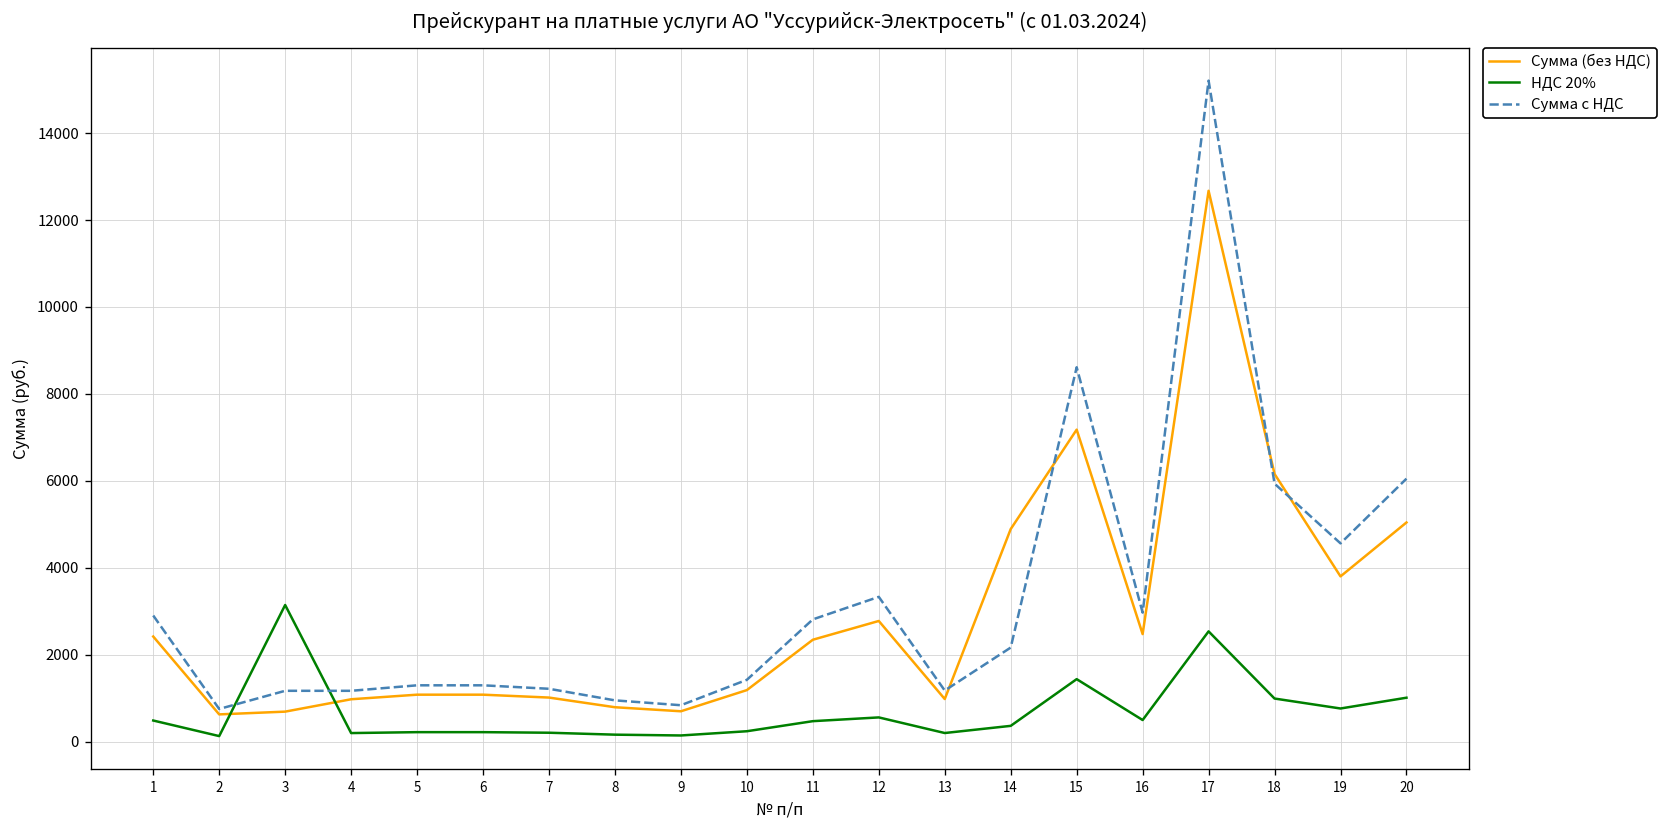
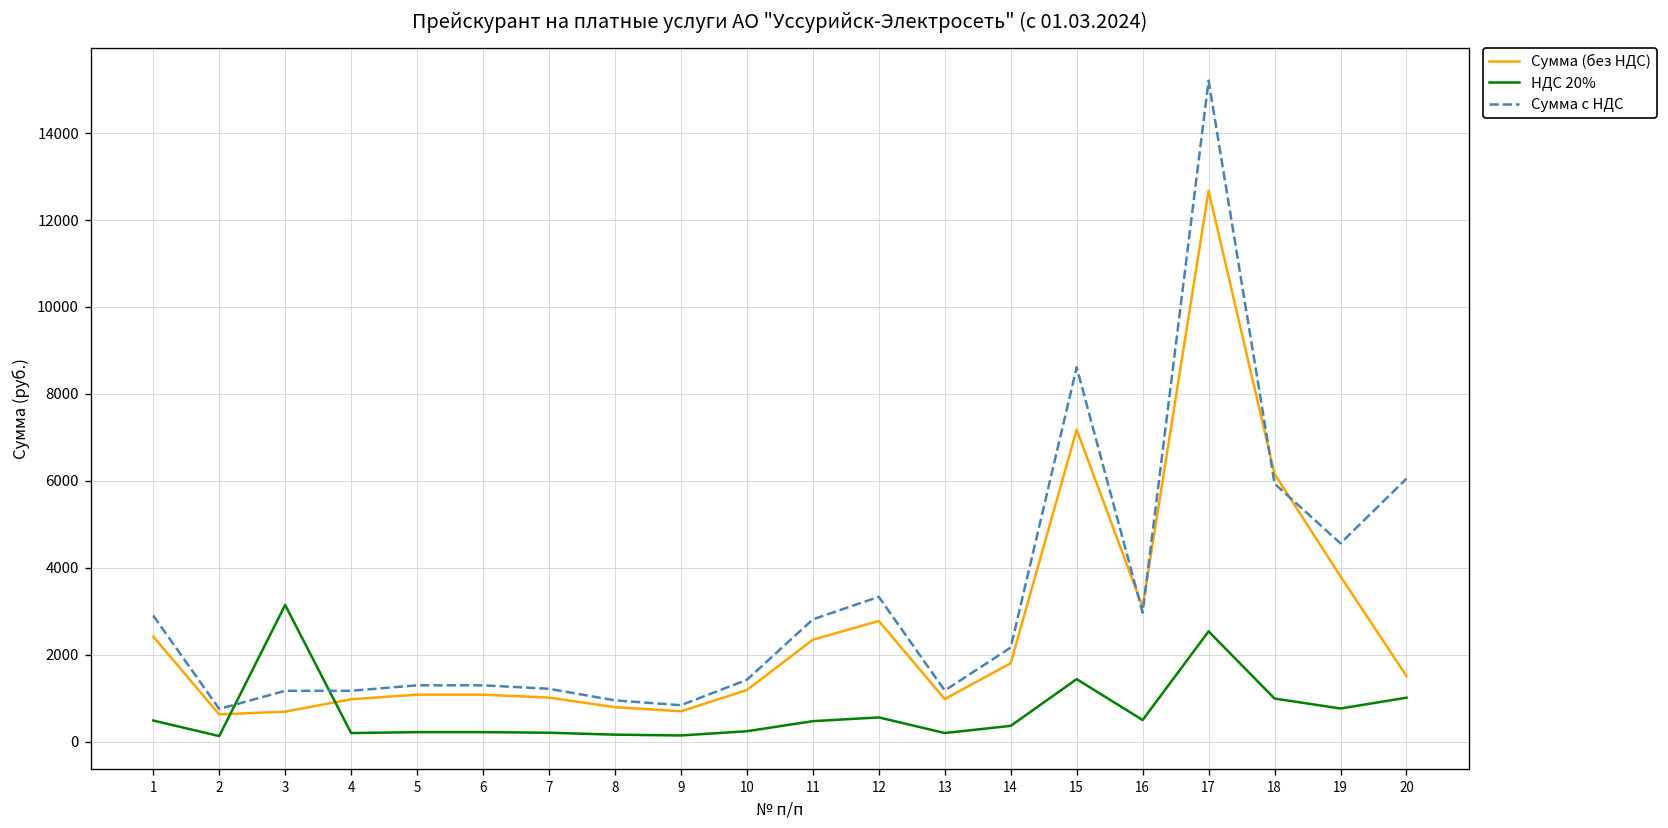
Сумма (без НДС), 14: 4900 -> 1800
Сумма (без НДС), 16: 2500 -> 3100
Сумма (без НДС), 20: 5000 -> 1500
